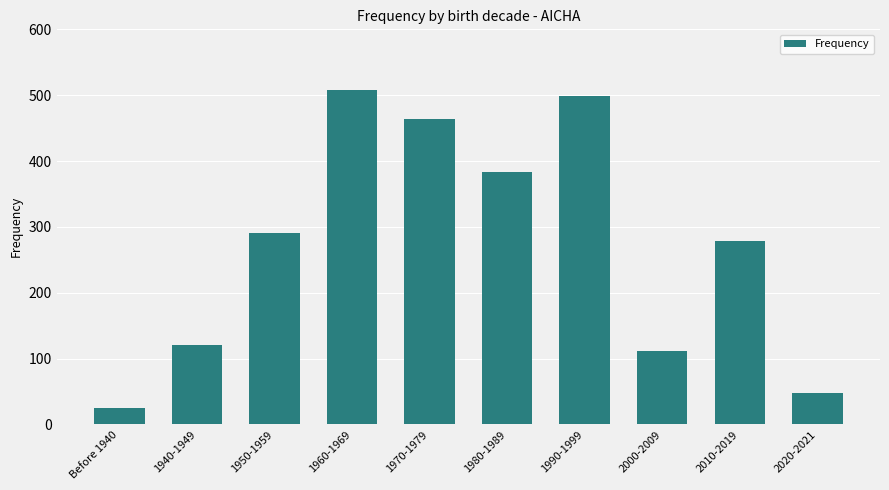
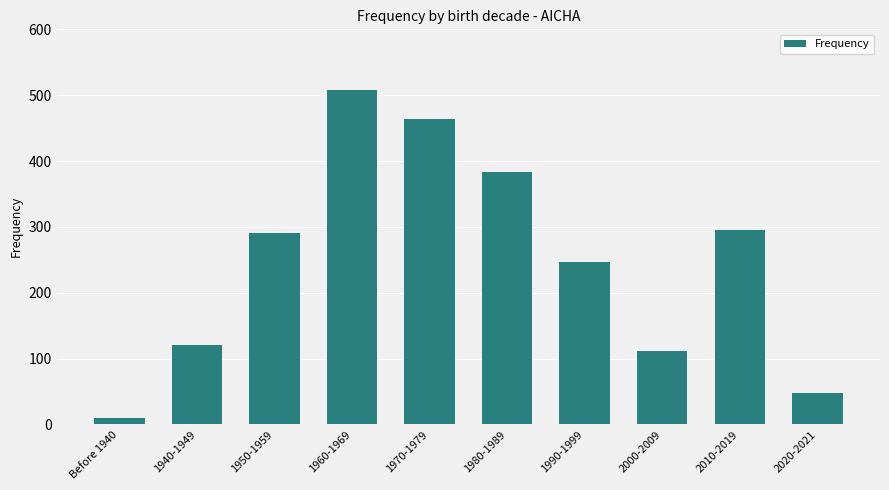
Before 1940: 30 -> 10
1990-1999: 500 -> 250
2010-2019: 280 -> 300
